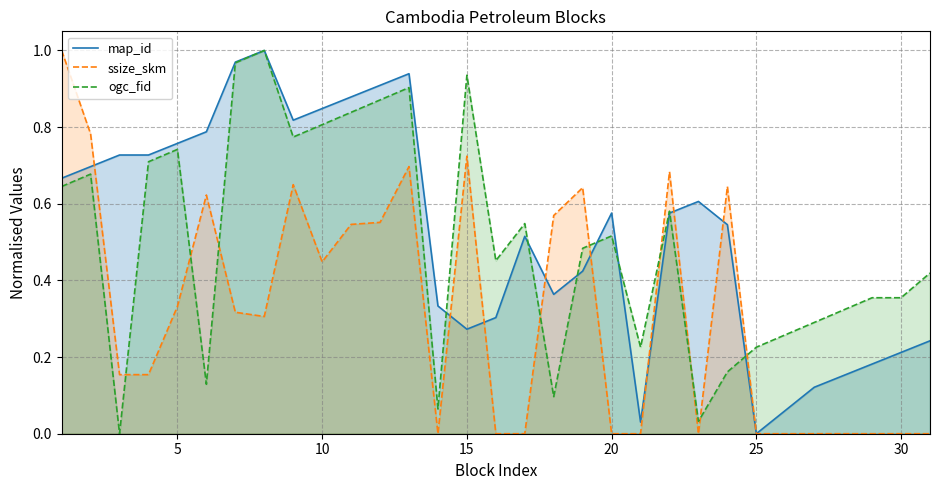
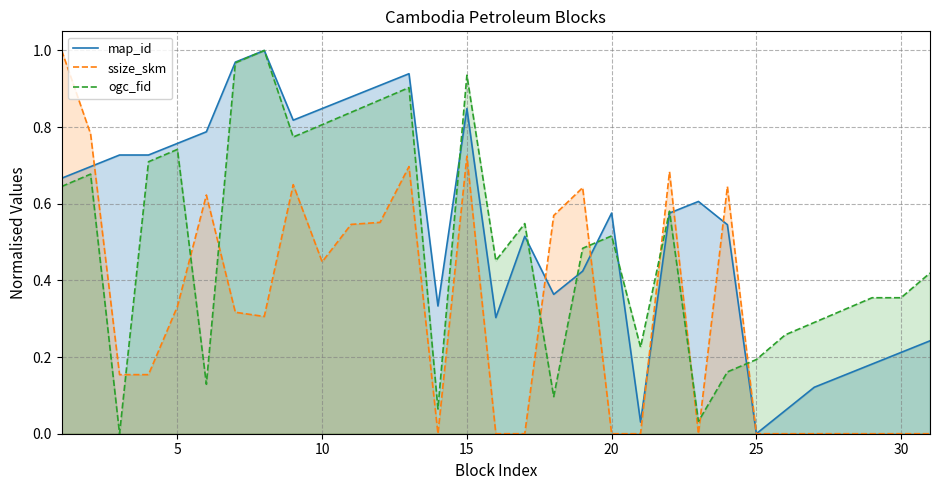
map_id, 15: 0.27 -> 0.85
ogc_fid, 25: 0.23 -> 0.19
